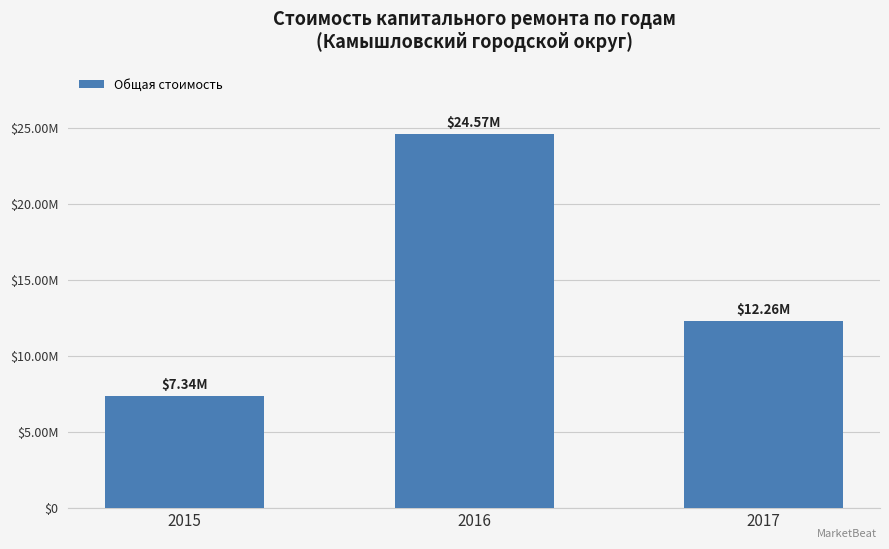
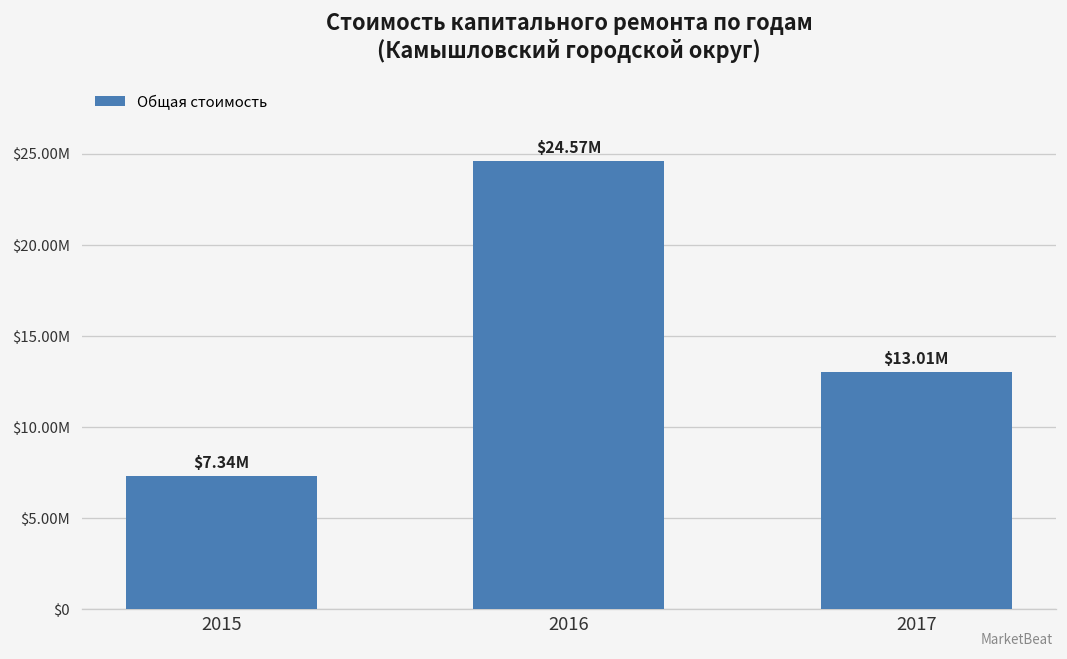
2017: $12.26M -> $13.01M
